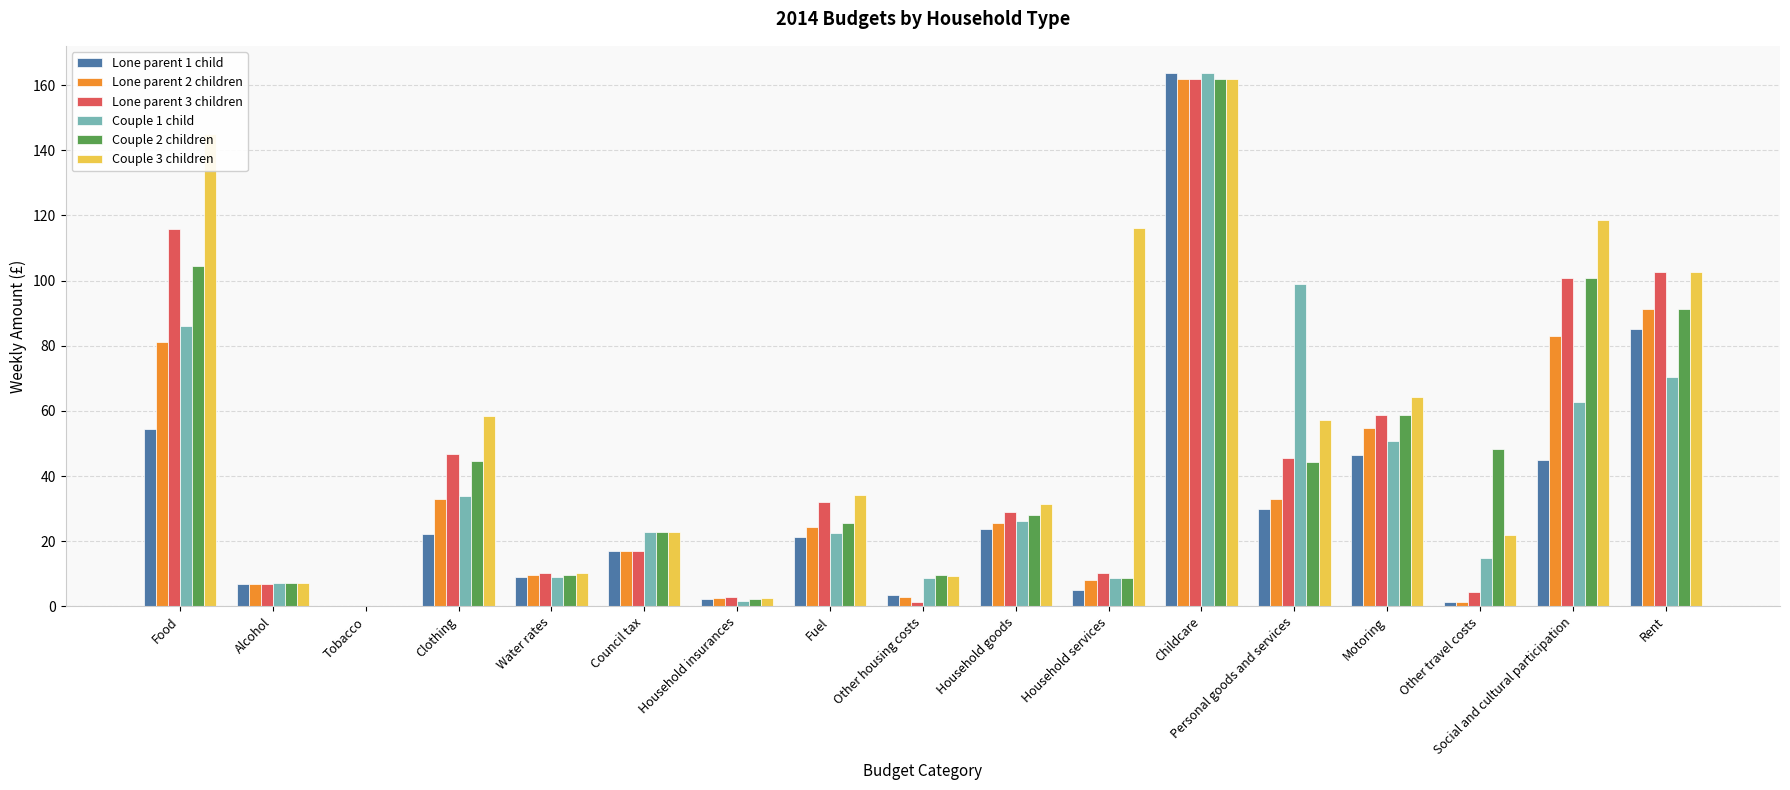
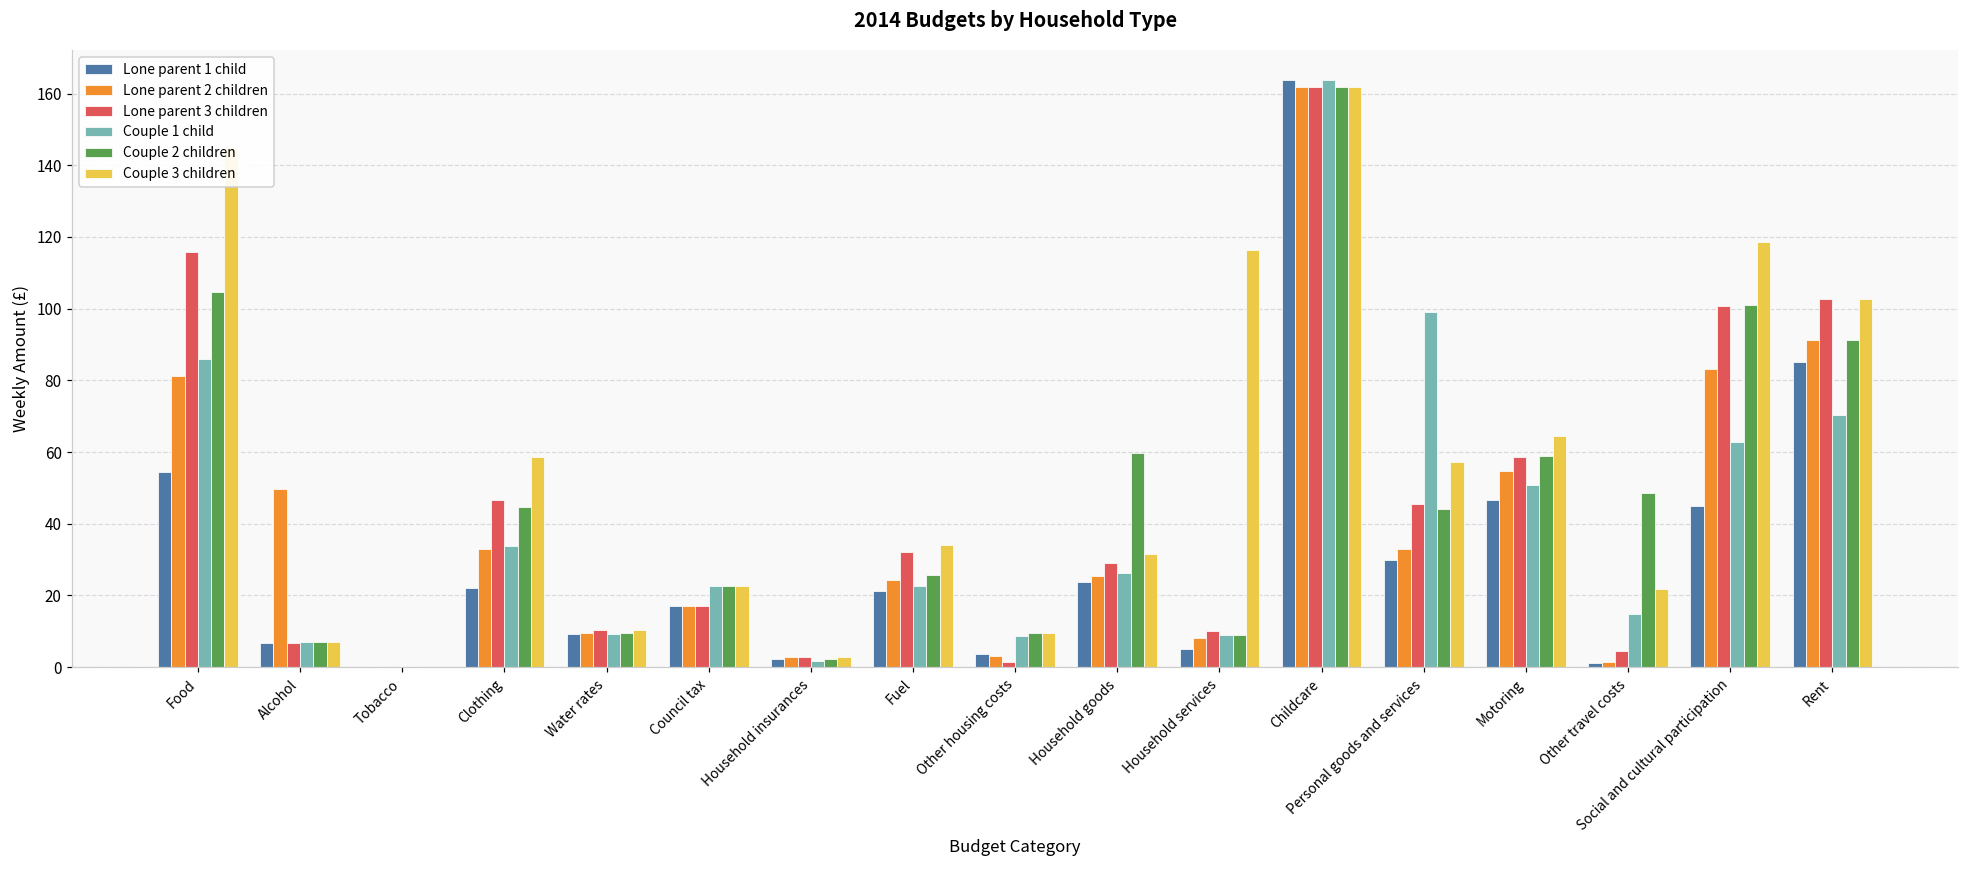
Lone parent 2 children, Alcohol: 7 -> 50
Couple 2 children, Household goods: 28 -> 60
